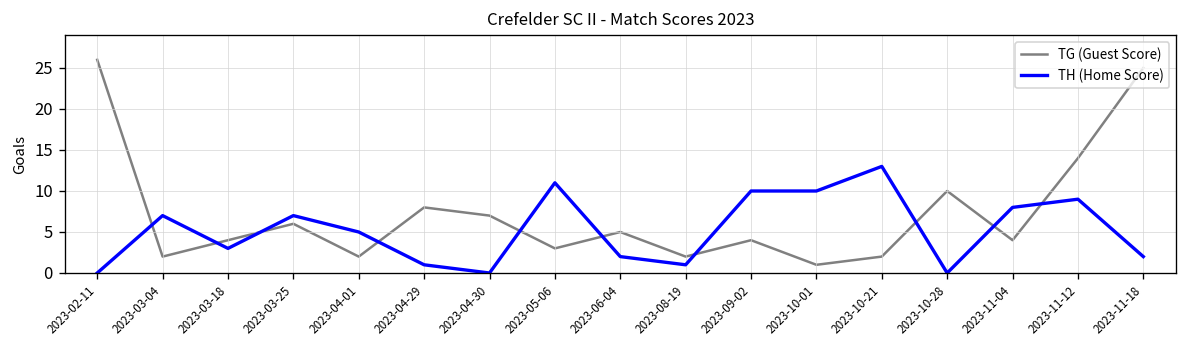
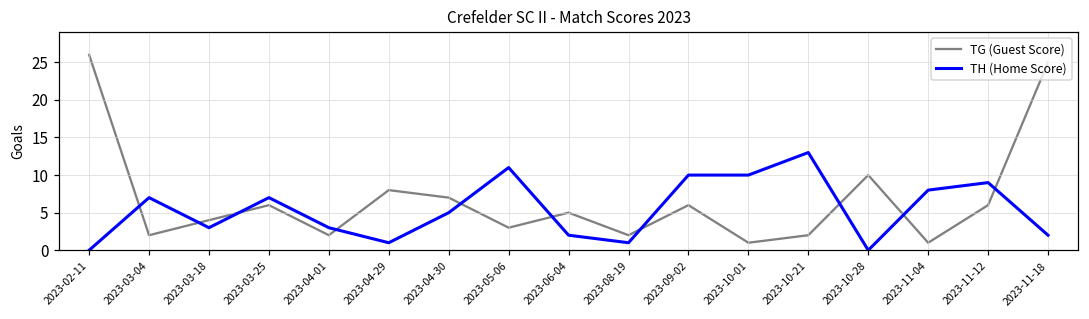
TH (Home Score), 2023-04-01: 5 -> 3
TH (Home Score), 2023-04-30: 0 -> 5
TG (Guest Score), 2023-09-02: 4 -> 6
TG (Guest Score), 2023-11-04: 4 -> 1
TG (Guest Score), 2023-11-12: 14 -> 6
